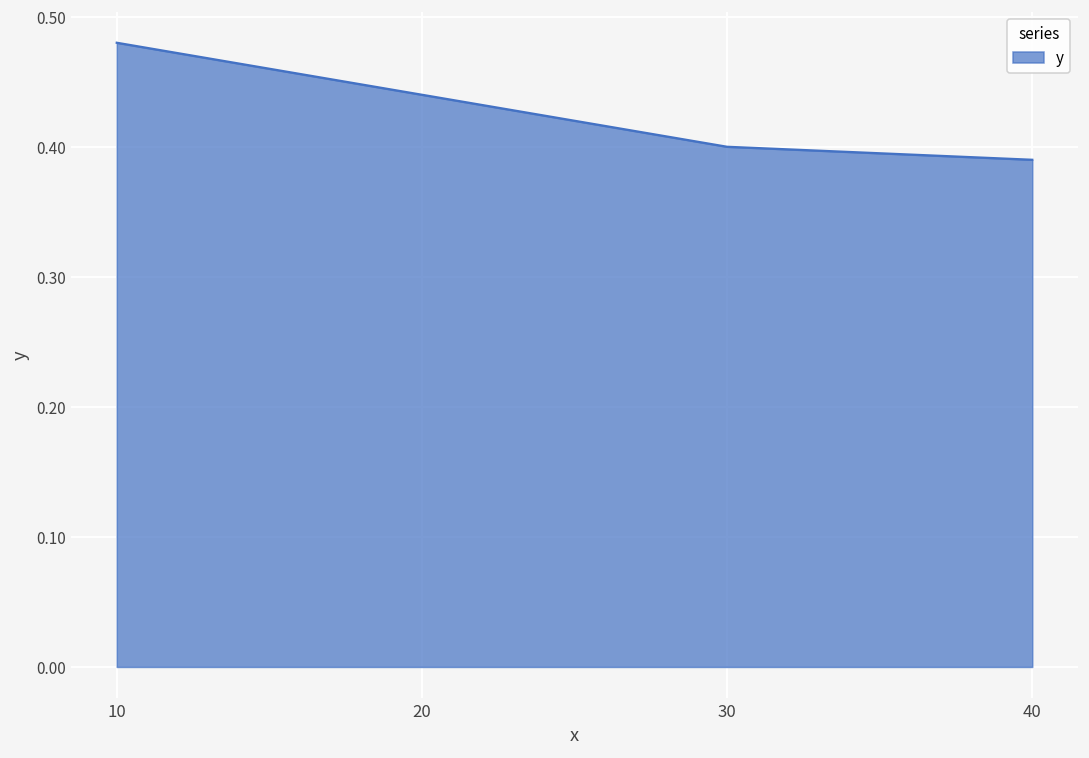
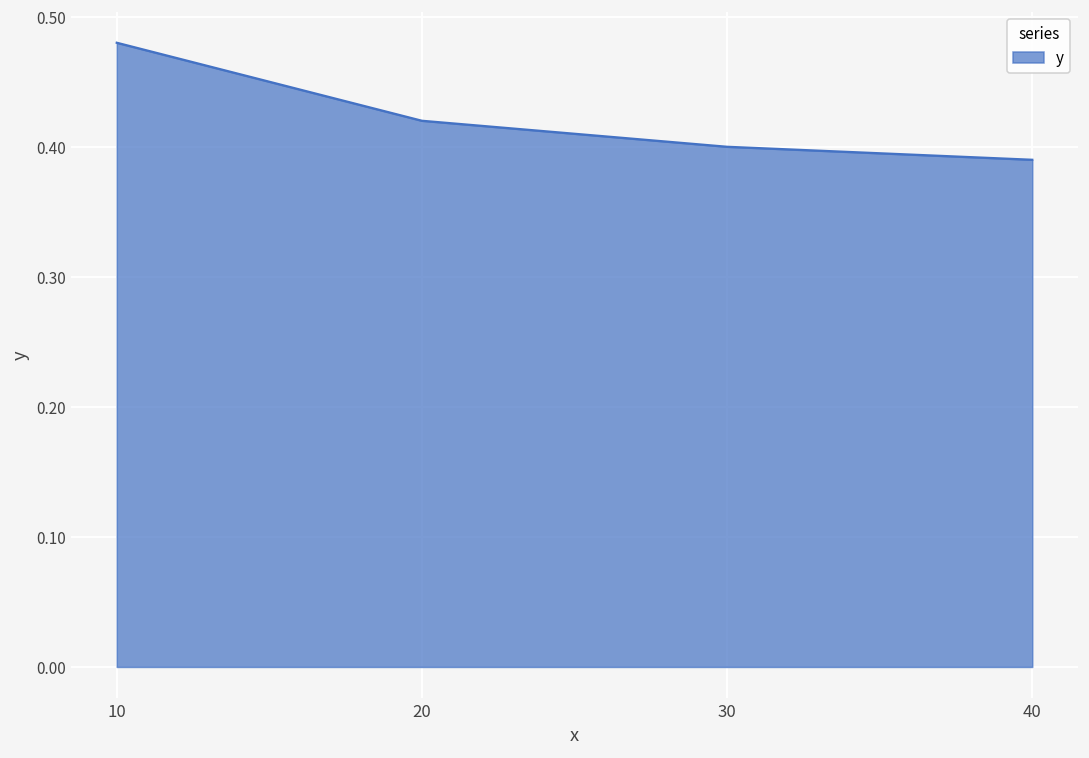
20: 0.44 -> 0.42
